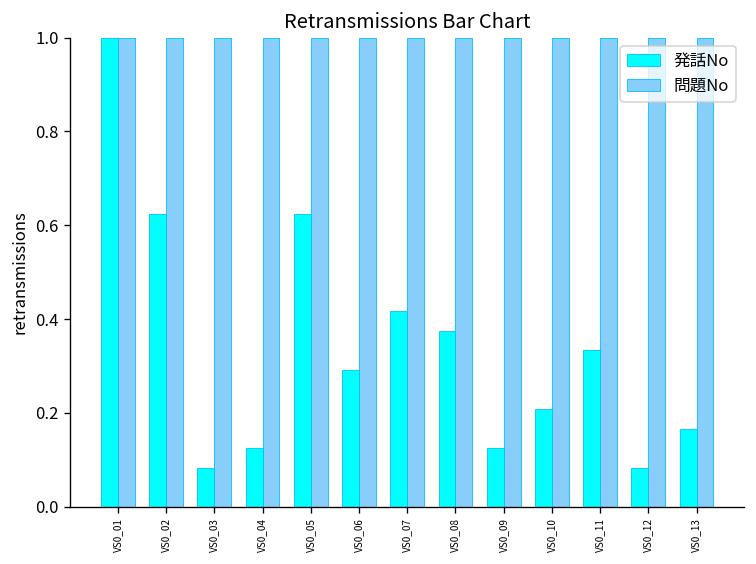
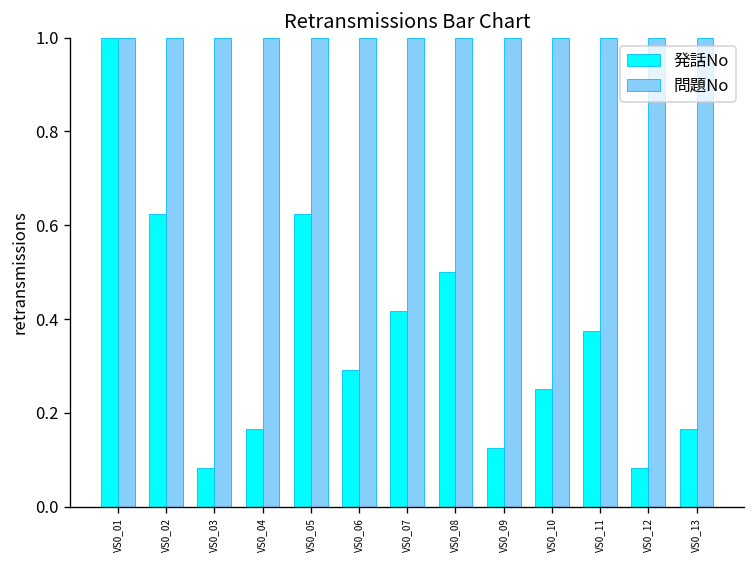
発話No, VS0_04: 0.13 -> 0.17
発話No, VS0_08: 0.38 -> 0.50
発話No, VS0_10: 0.21 -> 0.25
発話No, VS0_11: 0.33 -> 0.38
